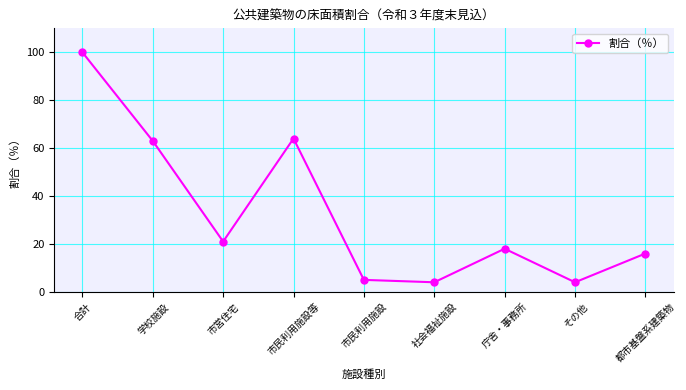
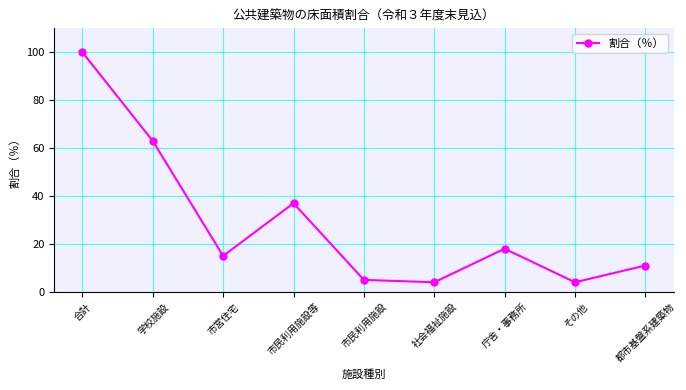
市営住宅: 21 -> 15
市民利用施設等: 64 -> 37
都市基盤系建築物: 16 -> 11
